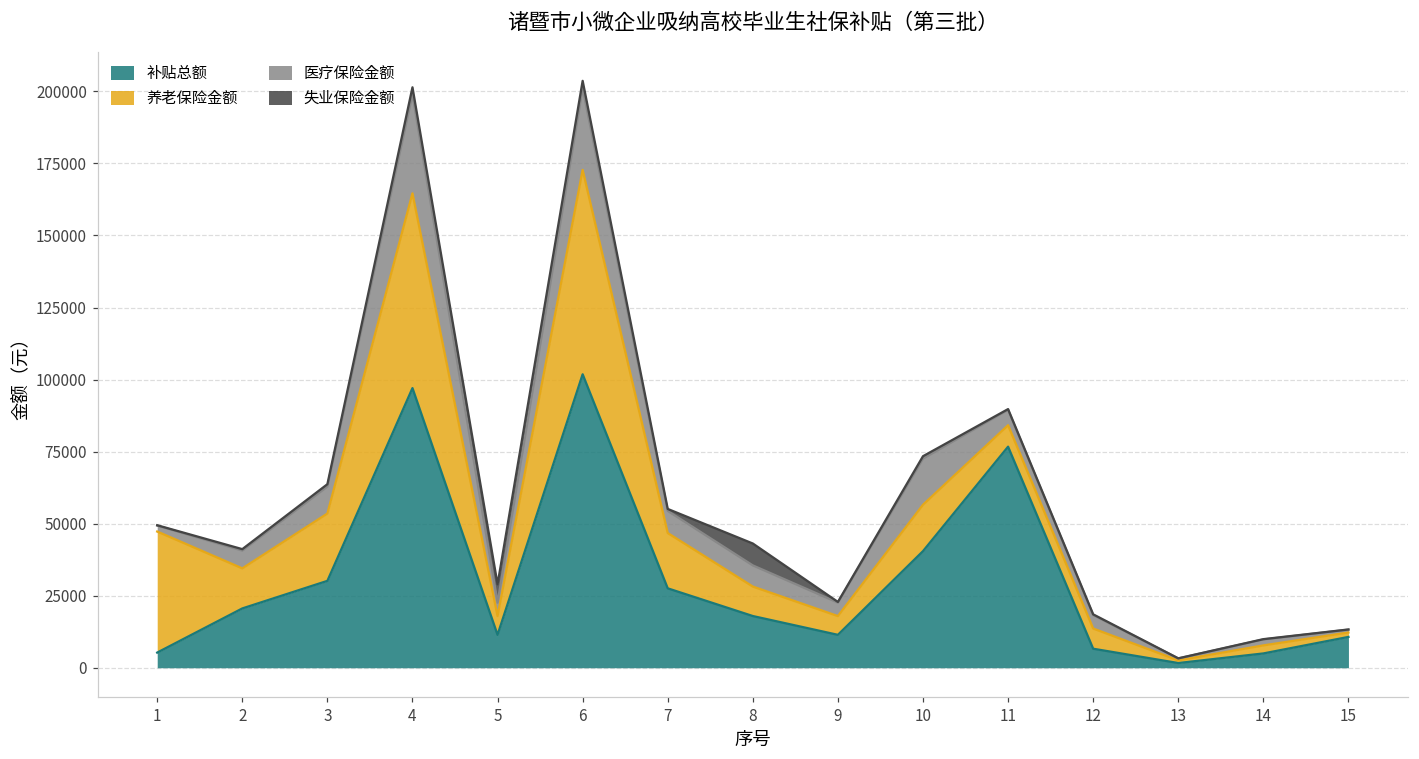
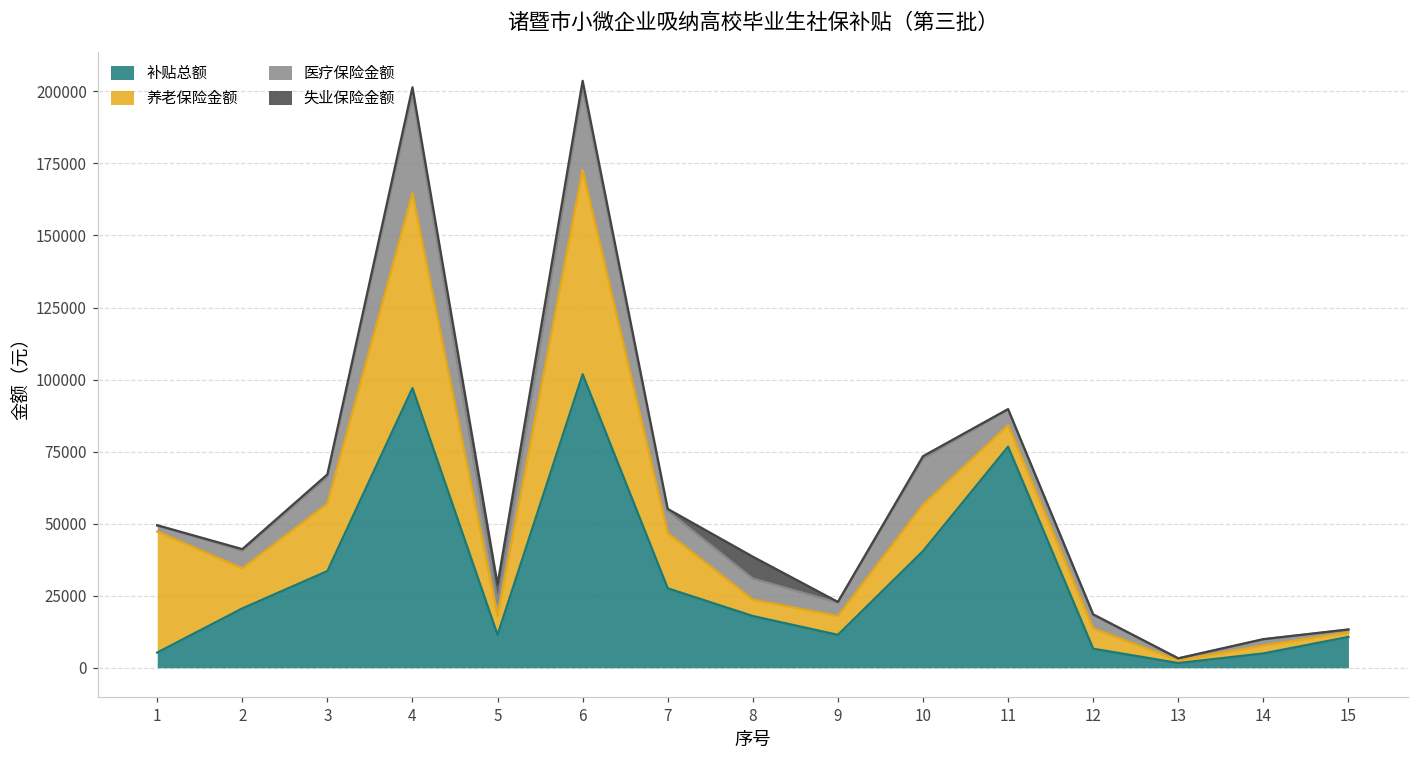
补贴总额, 3: 30000 -> 34000
养老保险金额, 8: 10000 -> 6000
